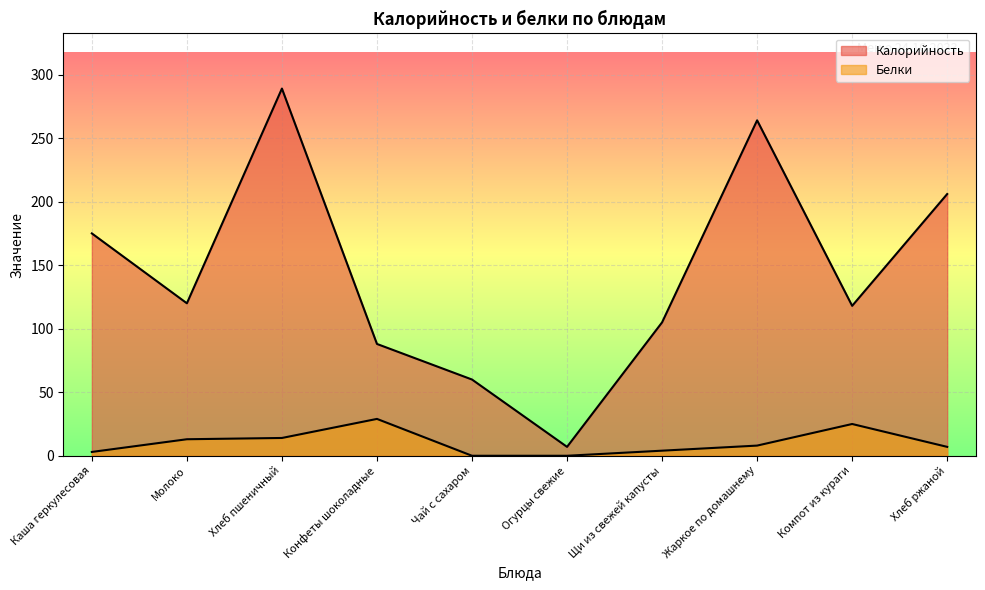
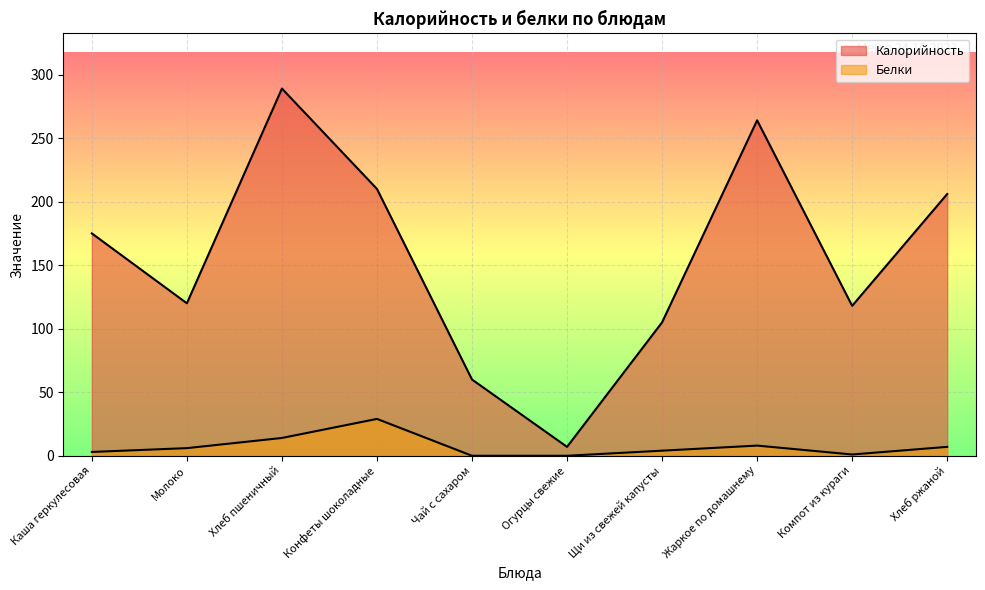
Белки, Молоко: 13 -> 6
Калорийность, Конфеты шоколадные: 88 -> 210
Белки, Компот из кураги: 25 -> 1
